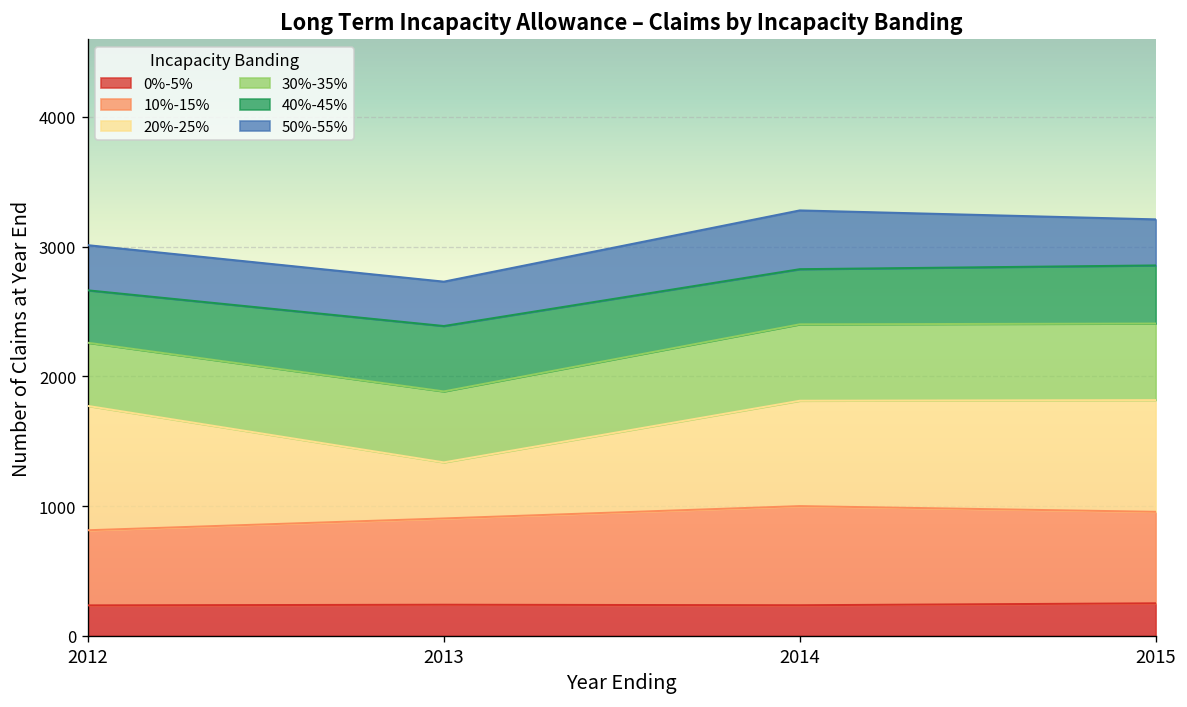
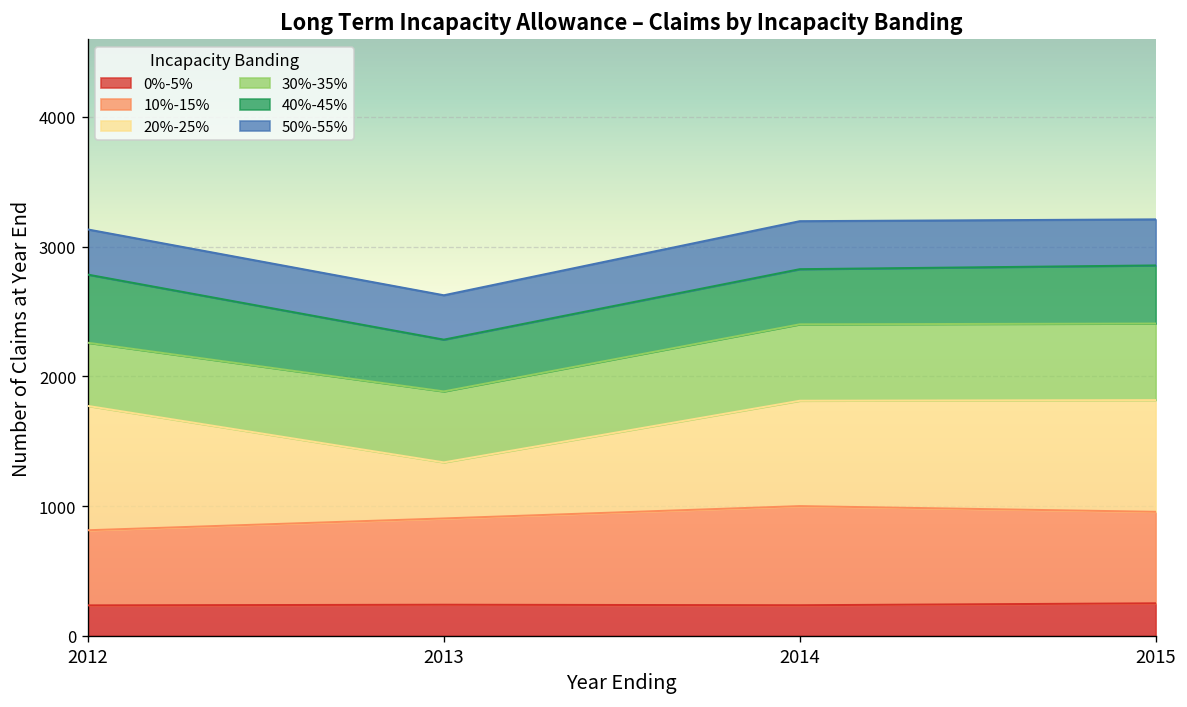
40%-45%, 2012: 400 -> 530
40%-45%, 2013: 500 -> 400
50%-55%, 2014: 450 -> 370
